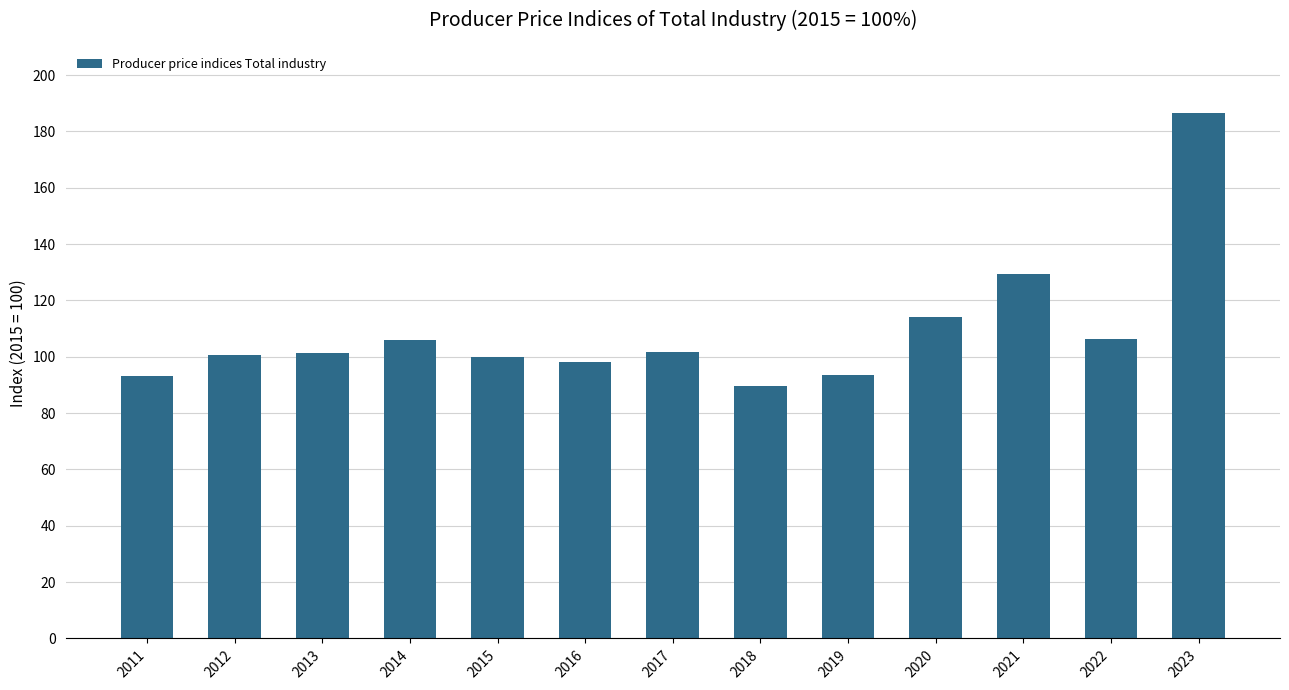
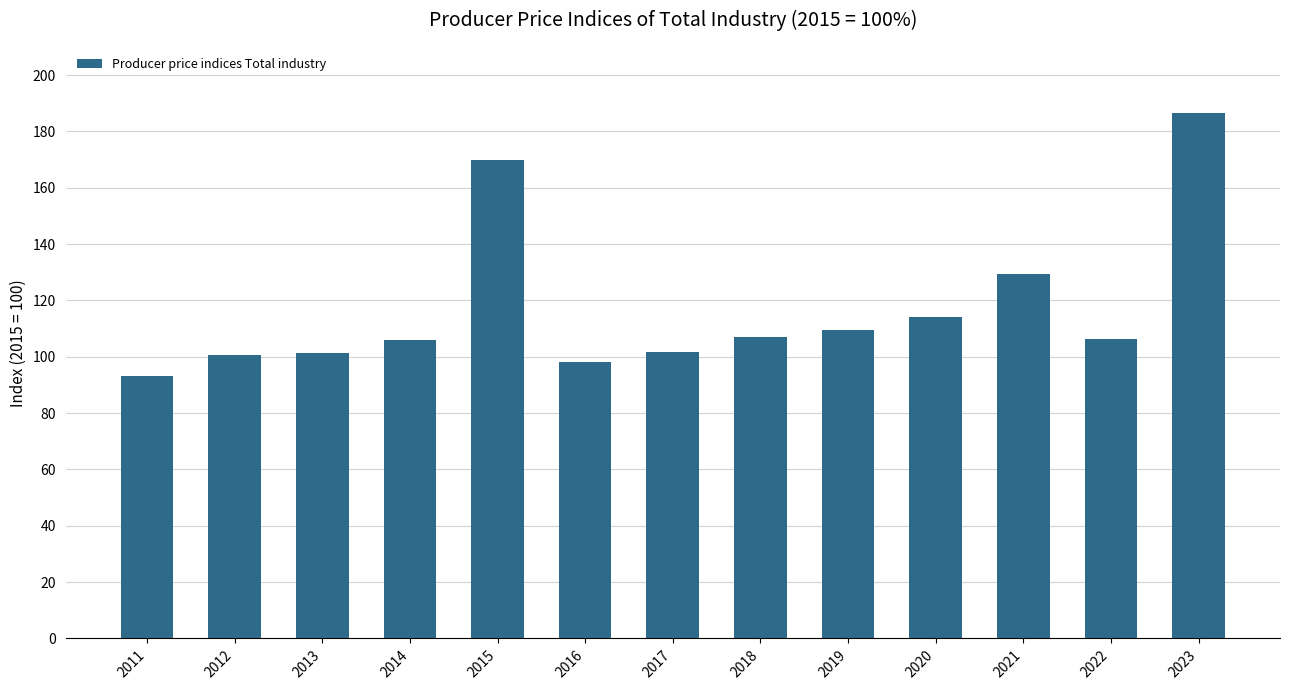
2015: 100 -> 170
2018: 90 -> 107
2019: 93 -> 109
